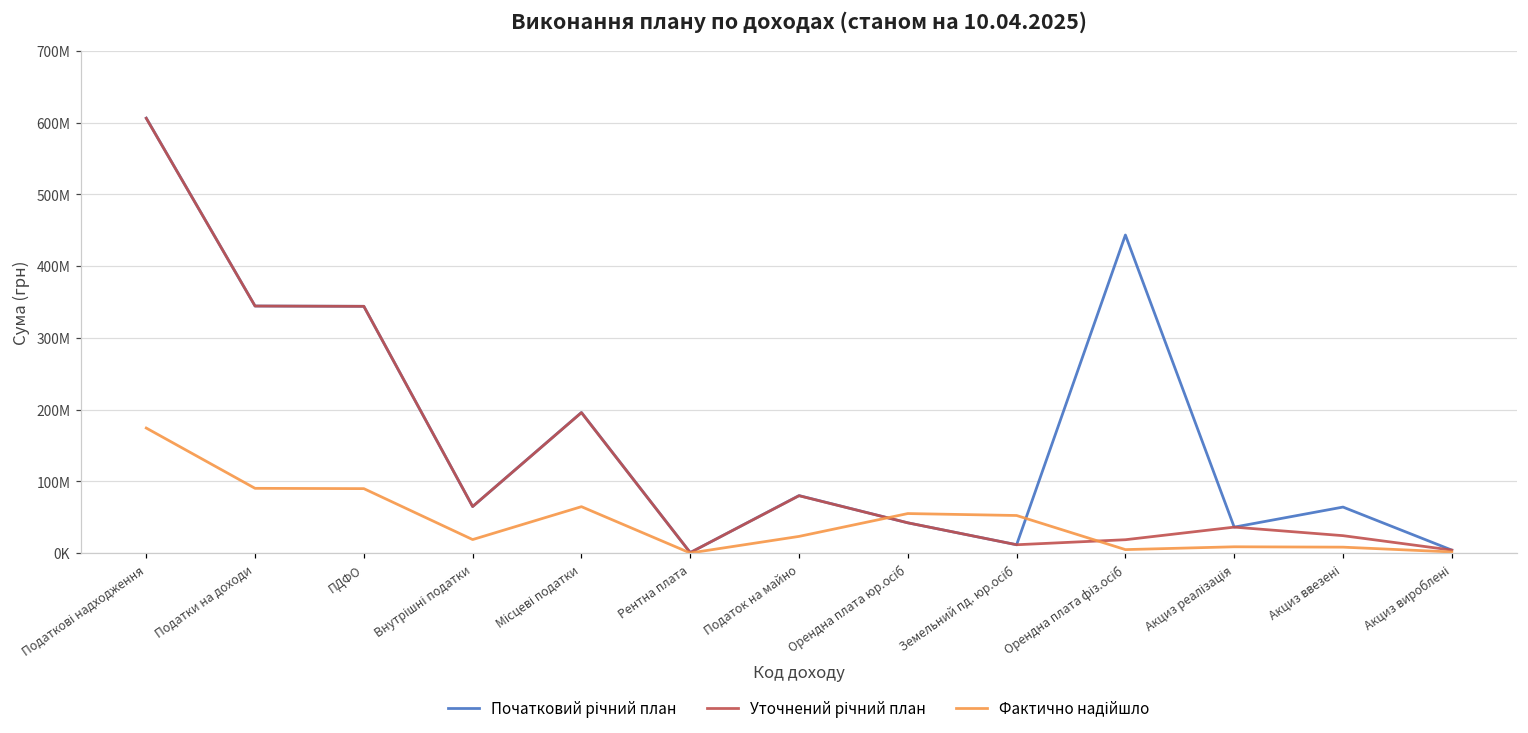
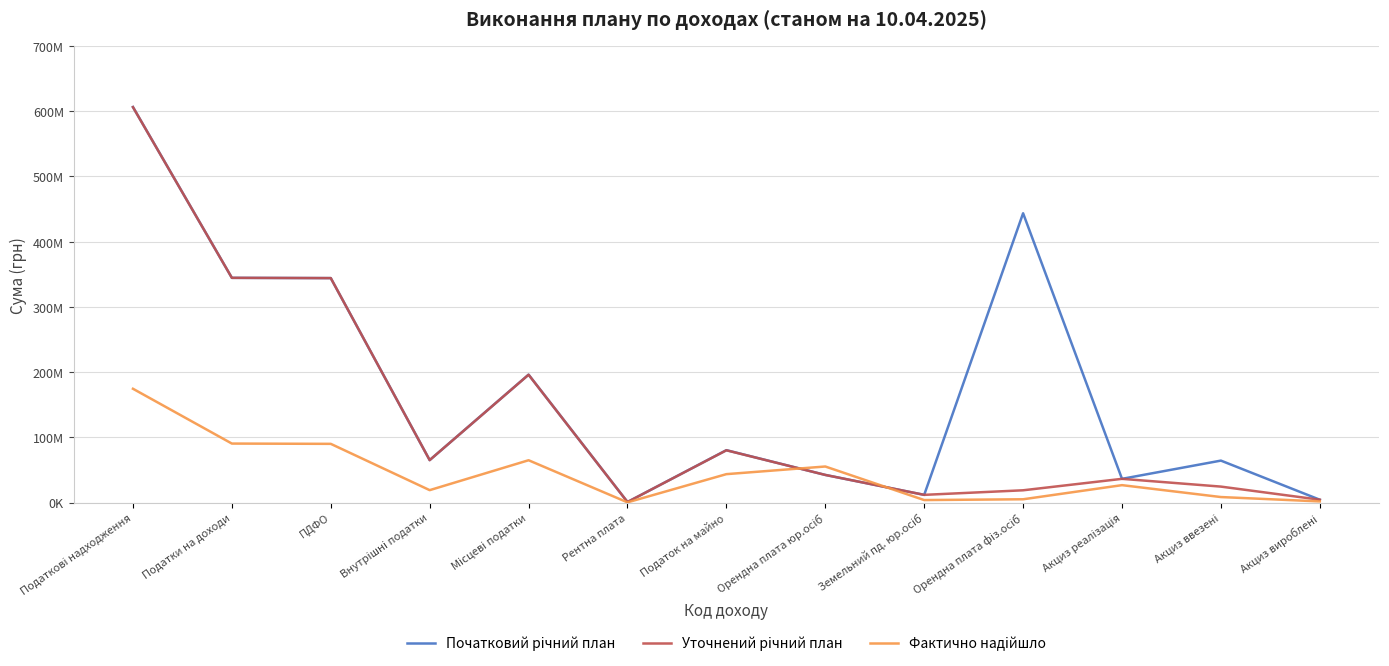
Фактично надійшло, Податок на майно: 20000000 -> 40000000
Фактично надійшло, Земельний пд. юр.осіб: 50000000 -> 0
Фактично надійшло, Акциз реалізація: 10000000 -> 30000000
